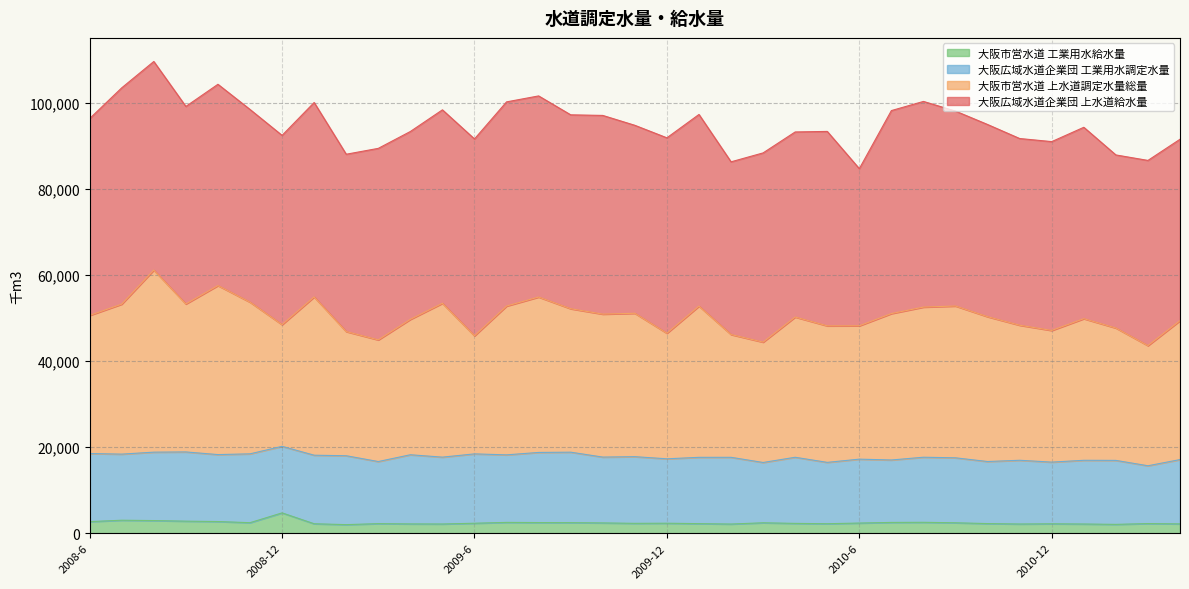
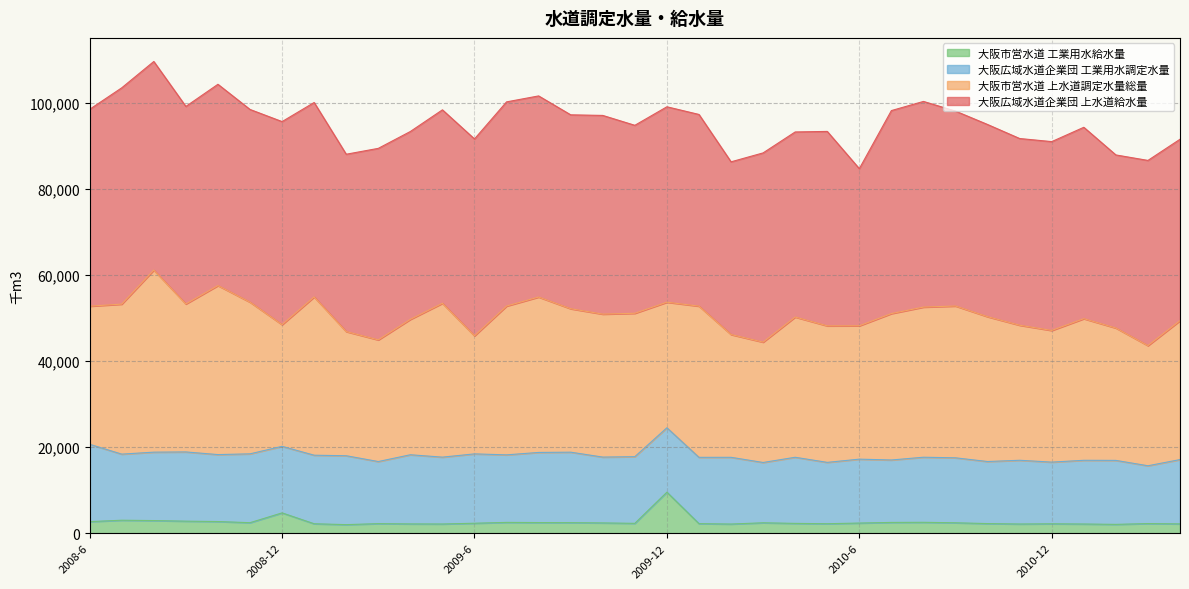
大阪広域水道企業団 工業用水調定水量, 2008-6: 16,000 -> 18,000
大阪広域水道企業団 上水道給水量, 2008-12: 44,000 -> 47,000
大阪市営水道 工業用水給水量, 2009-12: 2,000 -> 10,000
